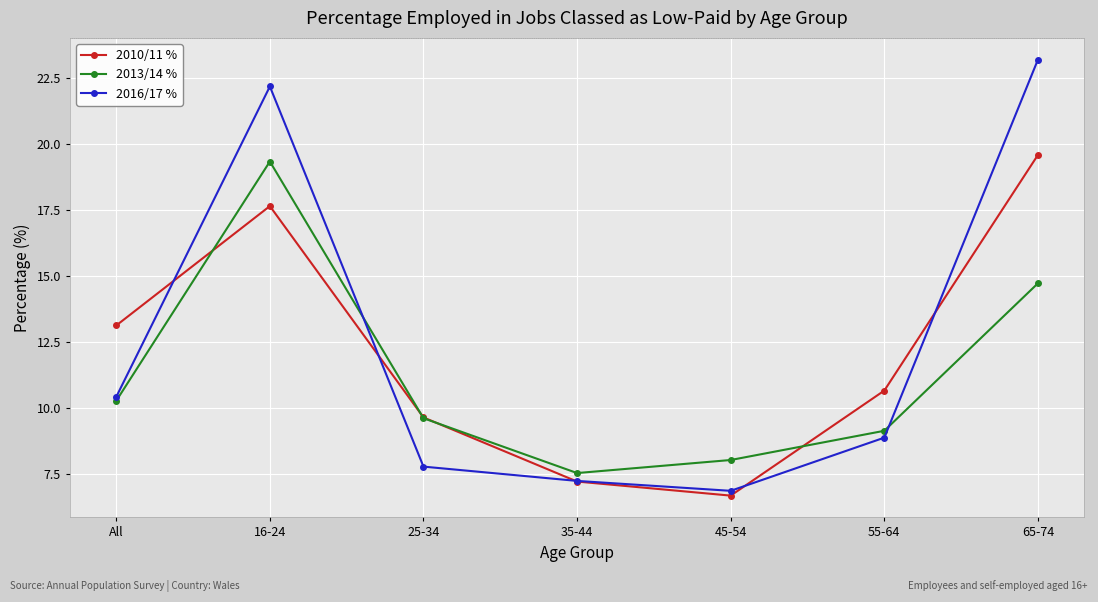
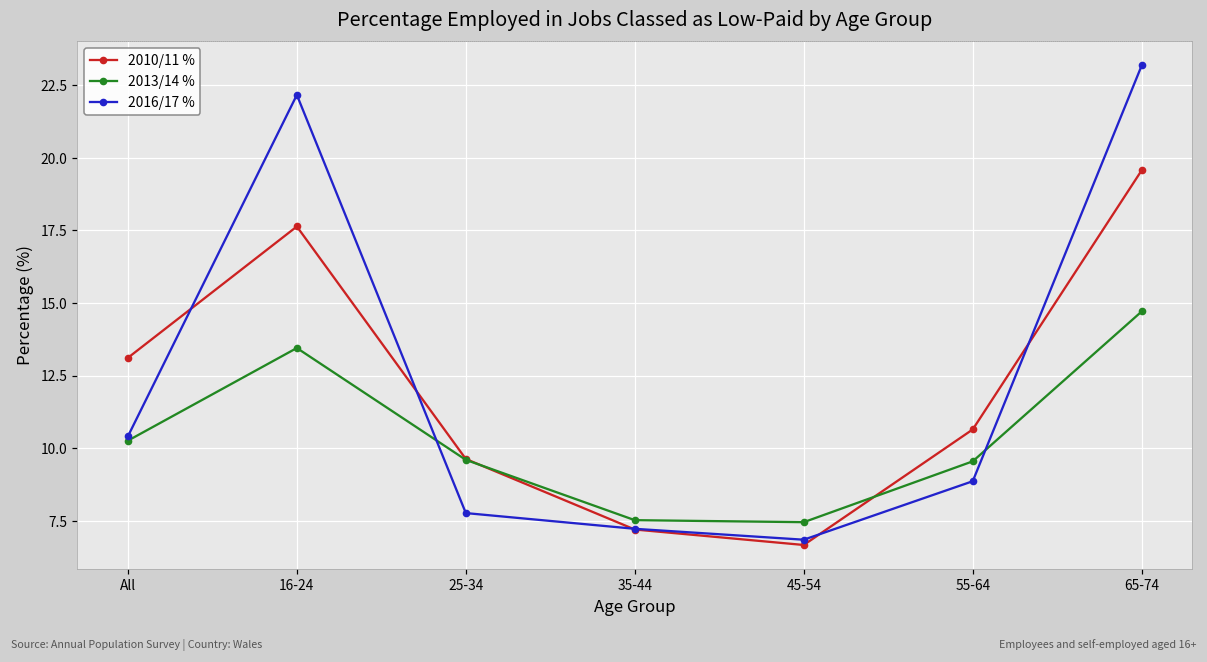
2013/14 %, 16-24: 19.3 -> 13.5
2013/14 %, 45-54: 8.0 -> 7.5
2013/14 %, 55-64: 9.1 -> 9.6
